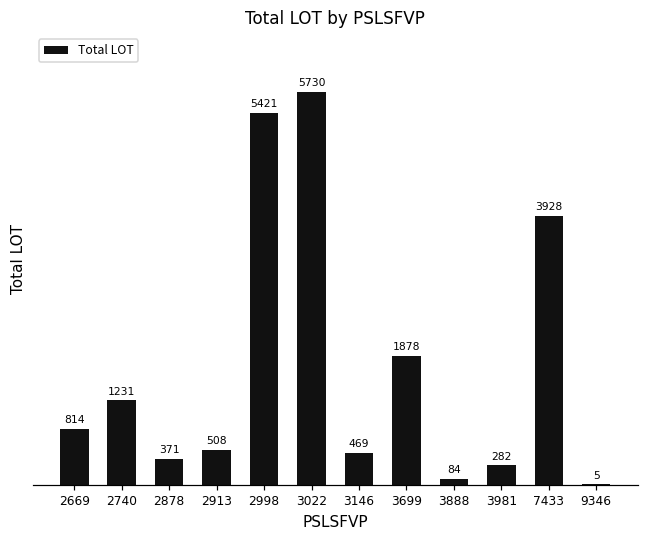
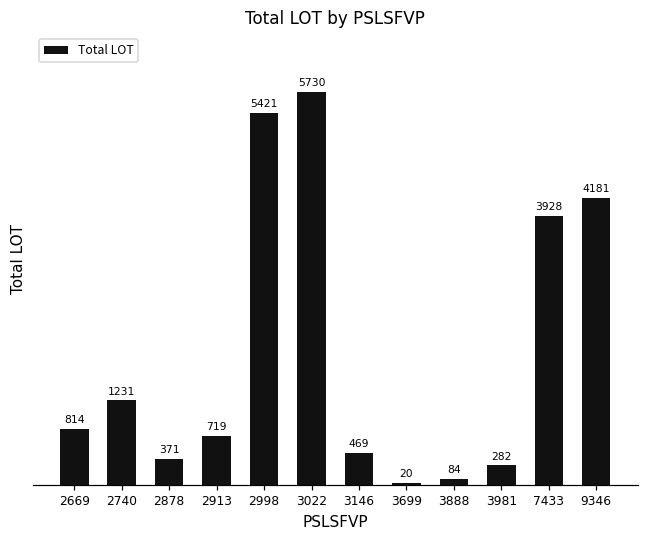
2913: 508 -> 719
3699: 1878 -> 20
9346: 5 -> 4181
